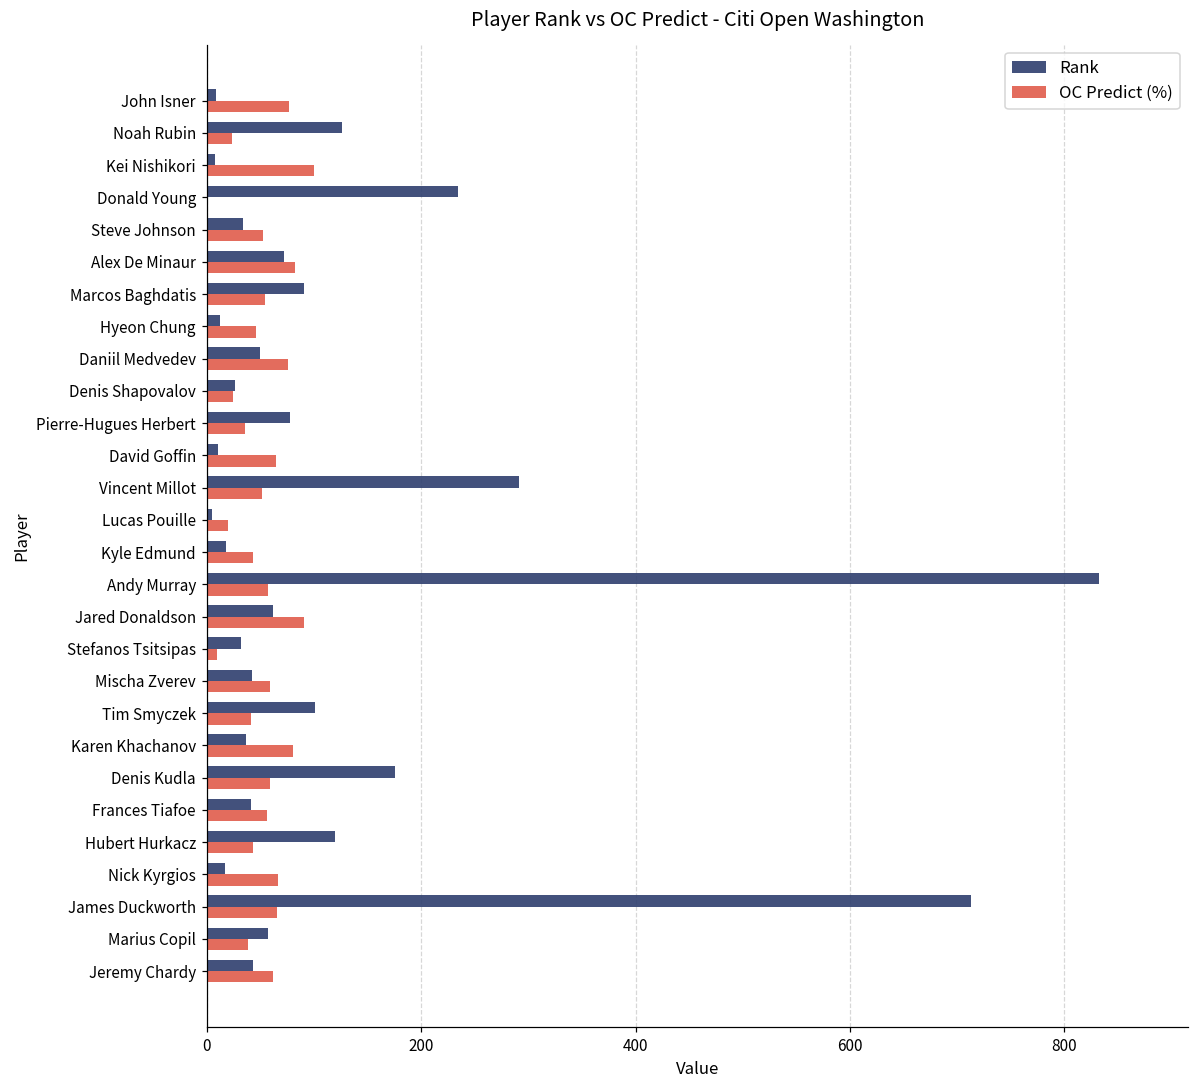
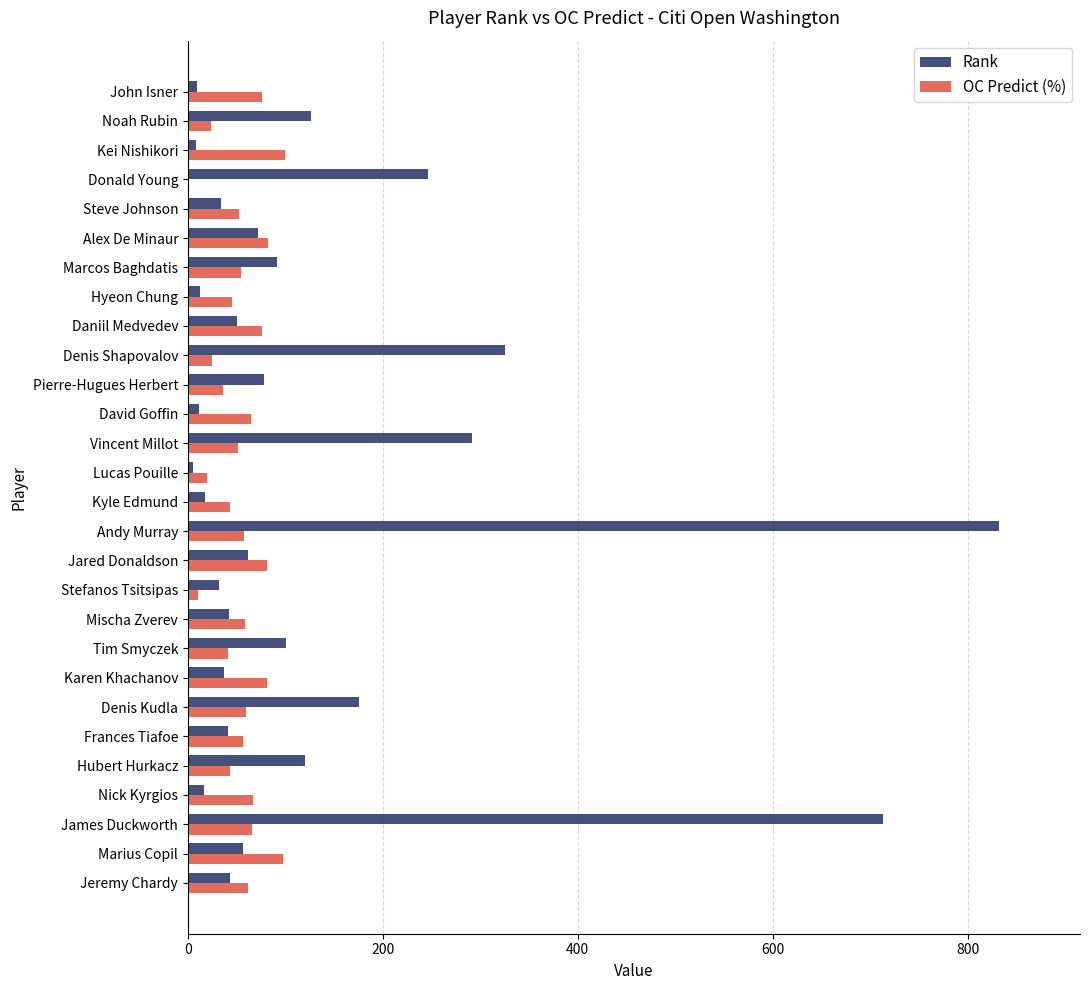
Rank, Donald Young: 230 -> 250
Rank, Denis Shapovalov: 30 -> 330
OC Predict (%), Jared Donaldson: 90 -> 80
OC Predict (%), Marius Copil: 40 -> 100
